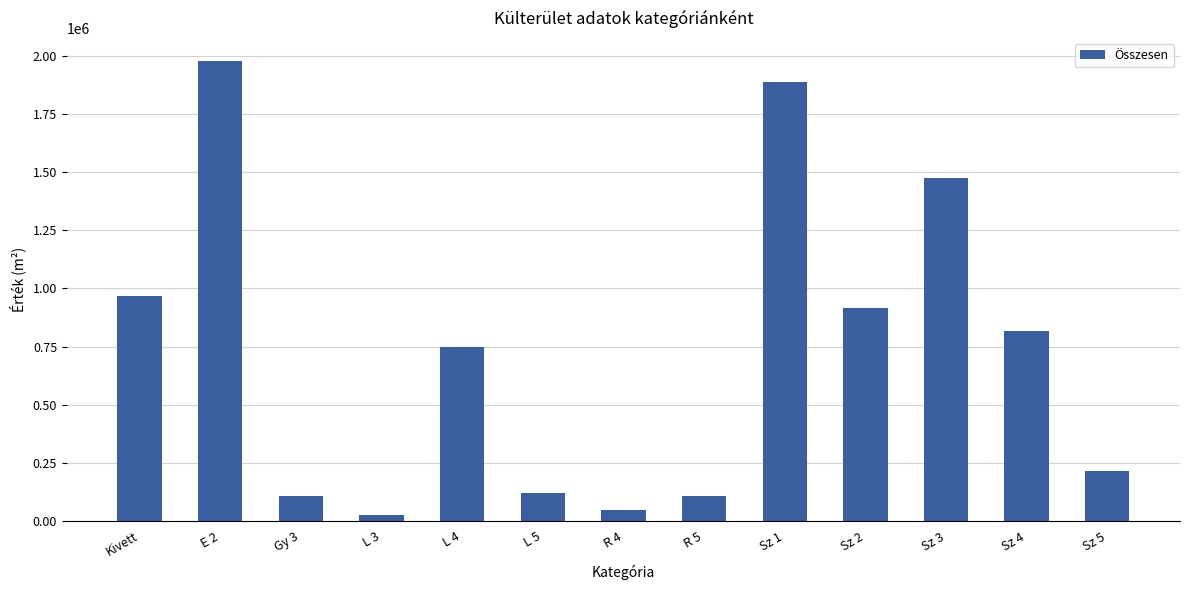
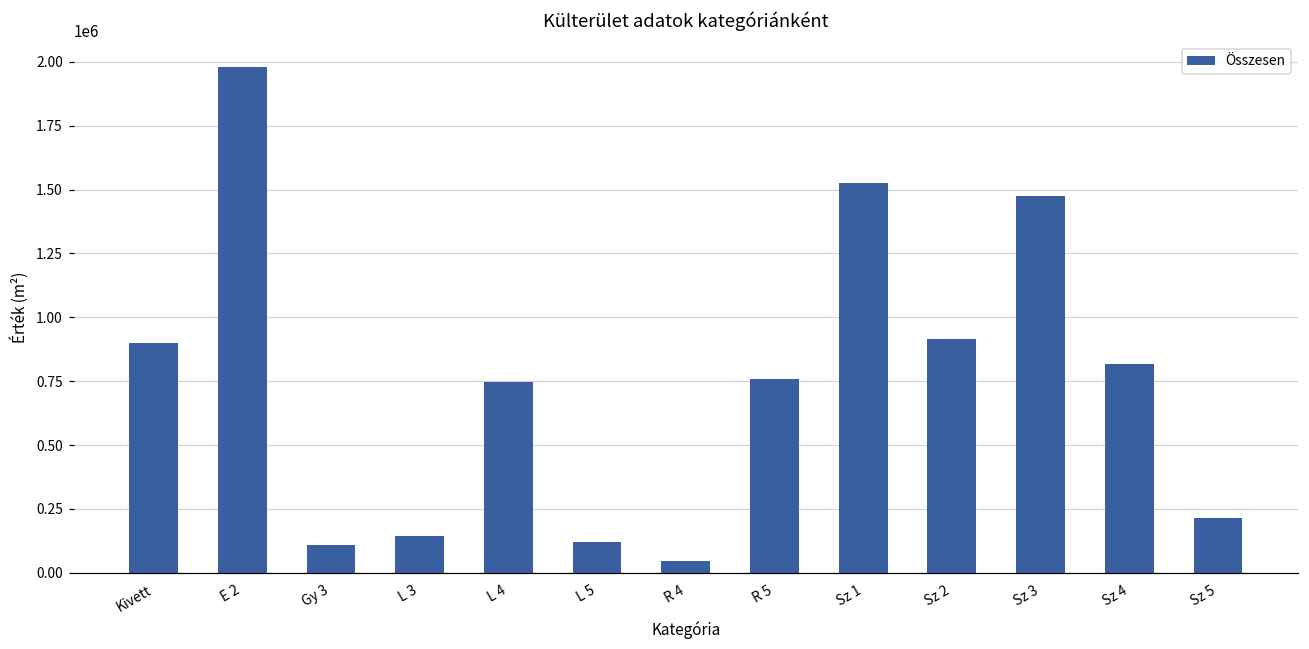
Kivett: 970000 -> 900000
L 3: 30000 -> 140000
R 5: 110000 -> 760000
Sz 1: 1890000 -> 1520000
